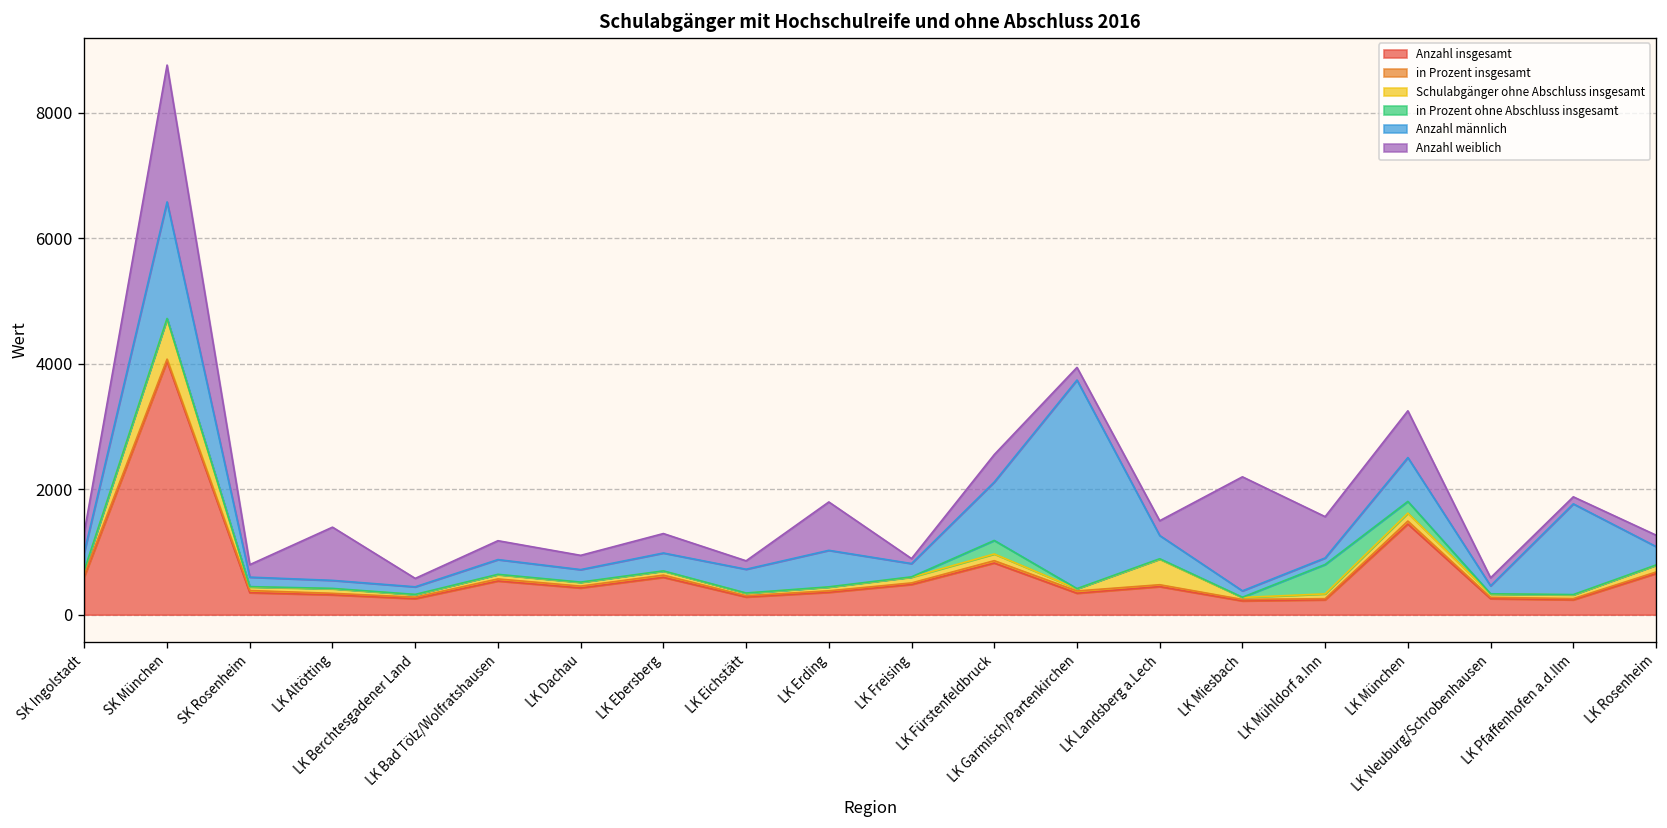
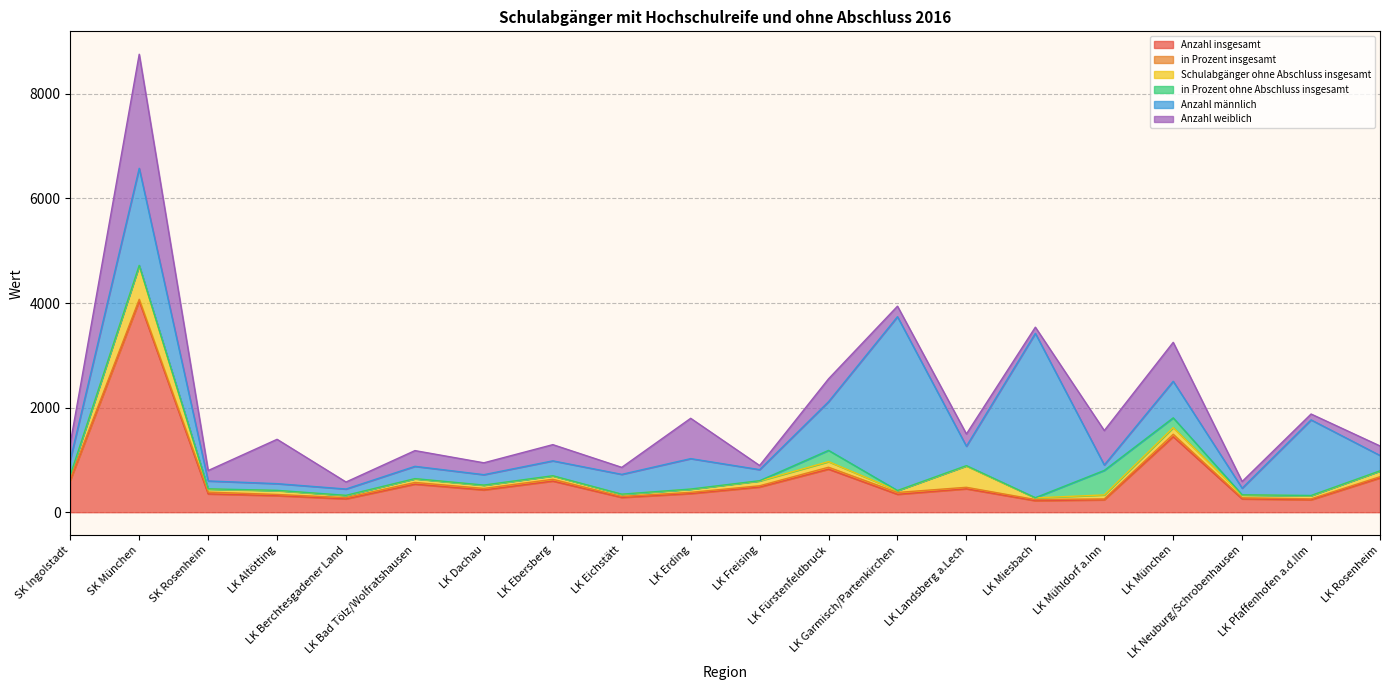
Anzahl männlich, LK Miesbach: 100 -> 3100
Anzahl weiblich, LK Miesbach: 1800 -> 100
